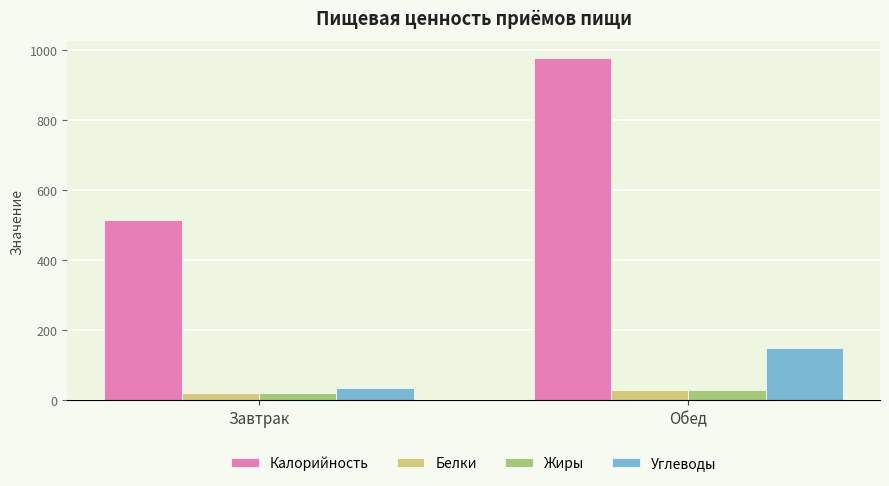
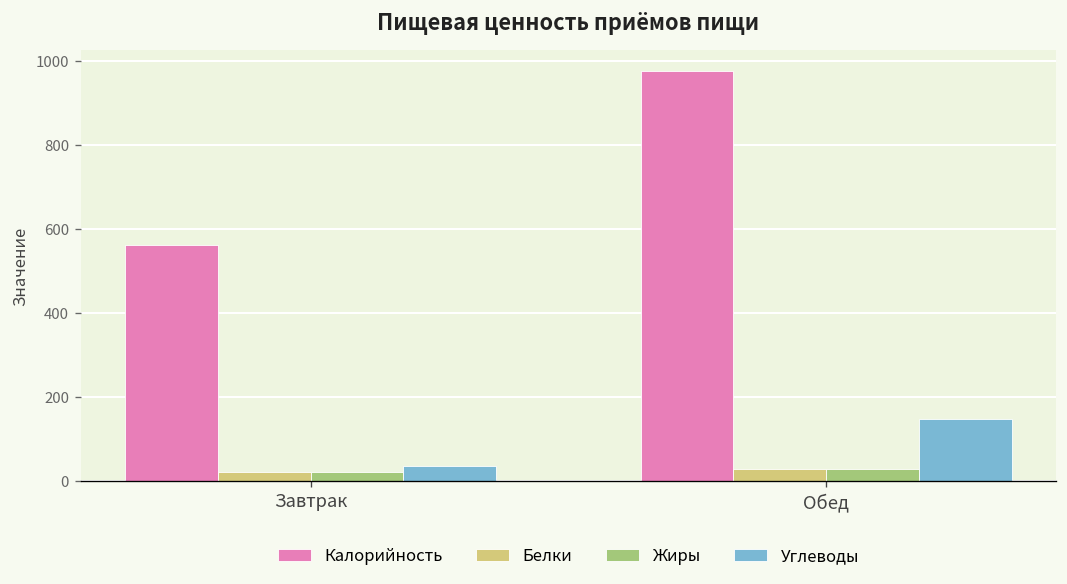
Калорийность, Завтрак: 520 -> 560
